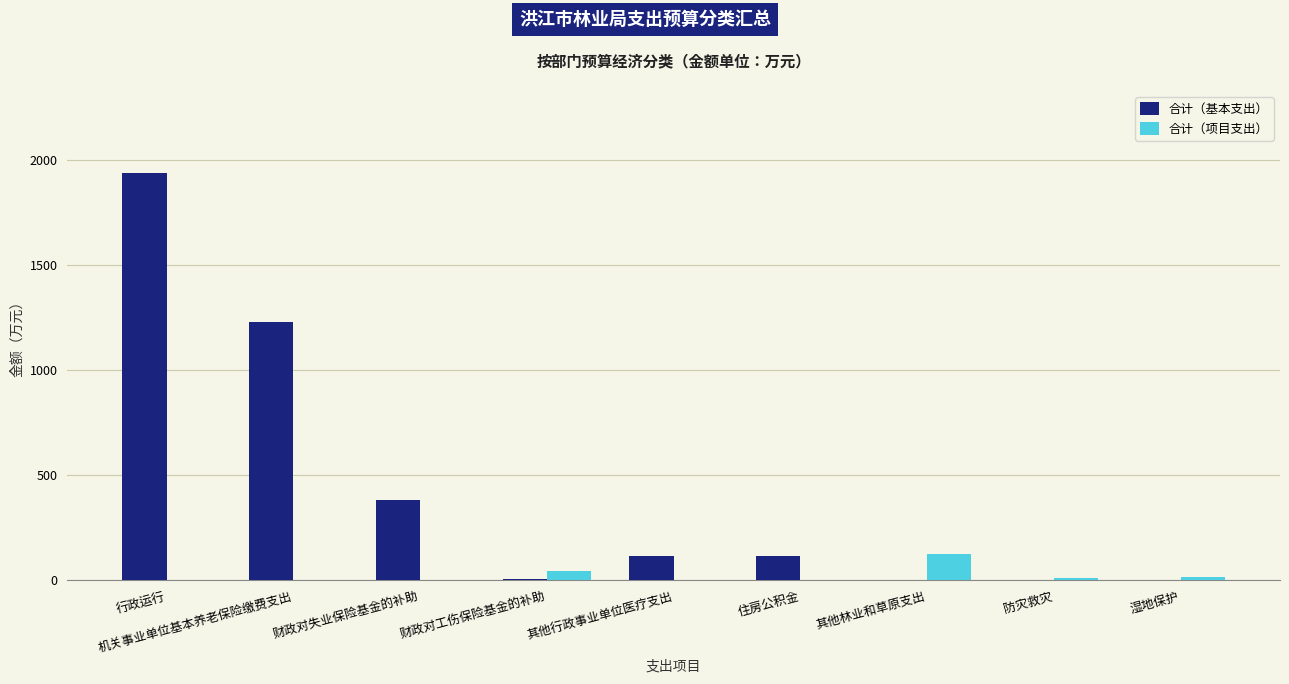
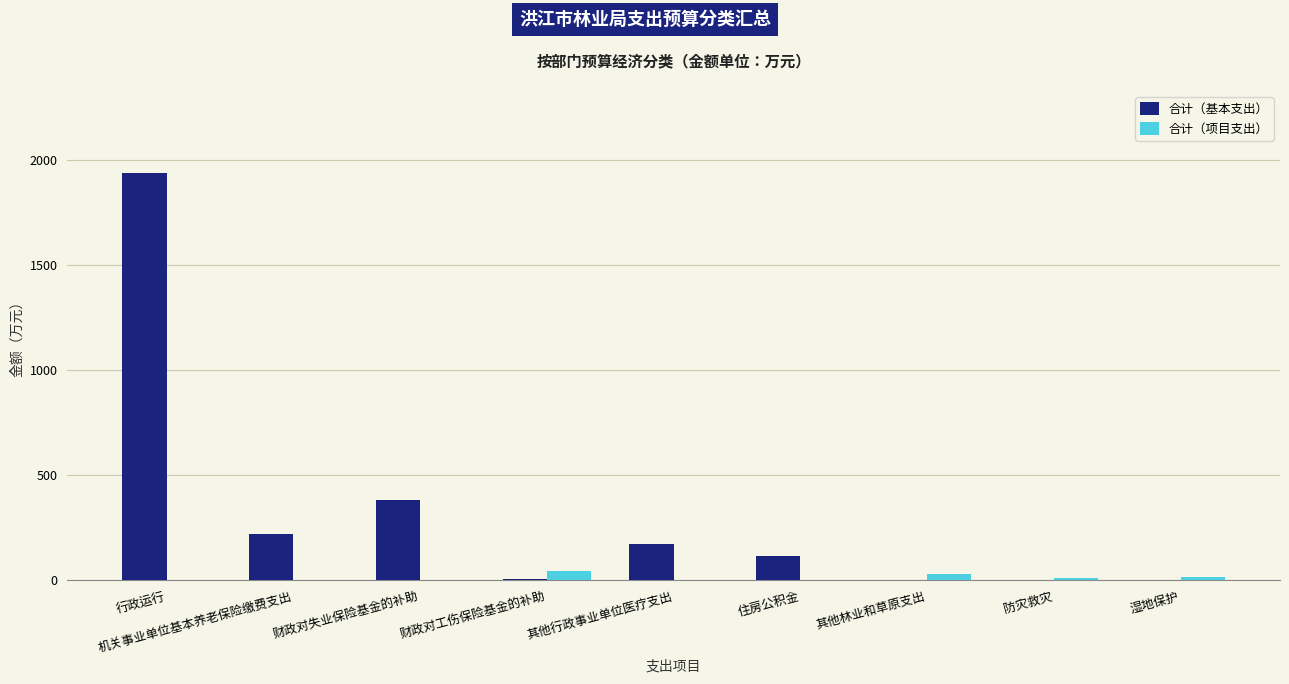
合计（基本支出）, 机关事业单位基本养老保险缴费支出: 1230 -> 220
合计（基本支出）, 其他行政事业单位医疗支出: 120 -> 170
合计（项目支出）, 其他林业和草原支出: 130 -> 30
